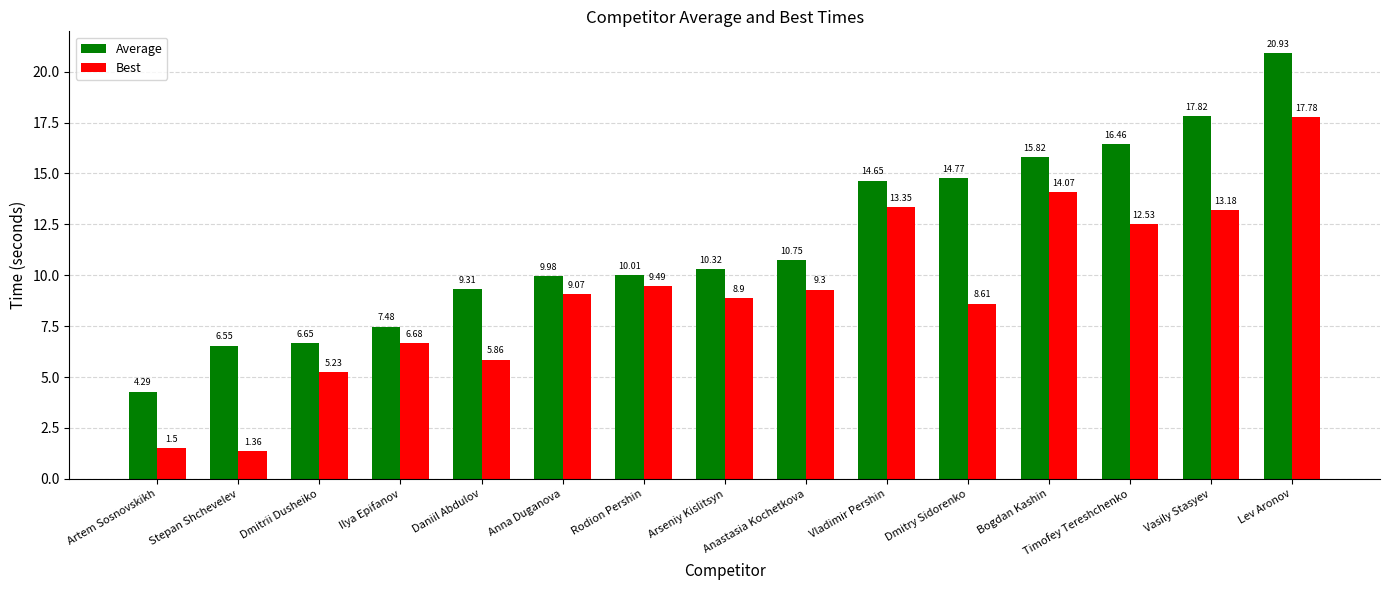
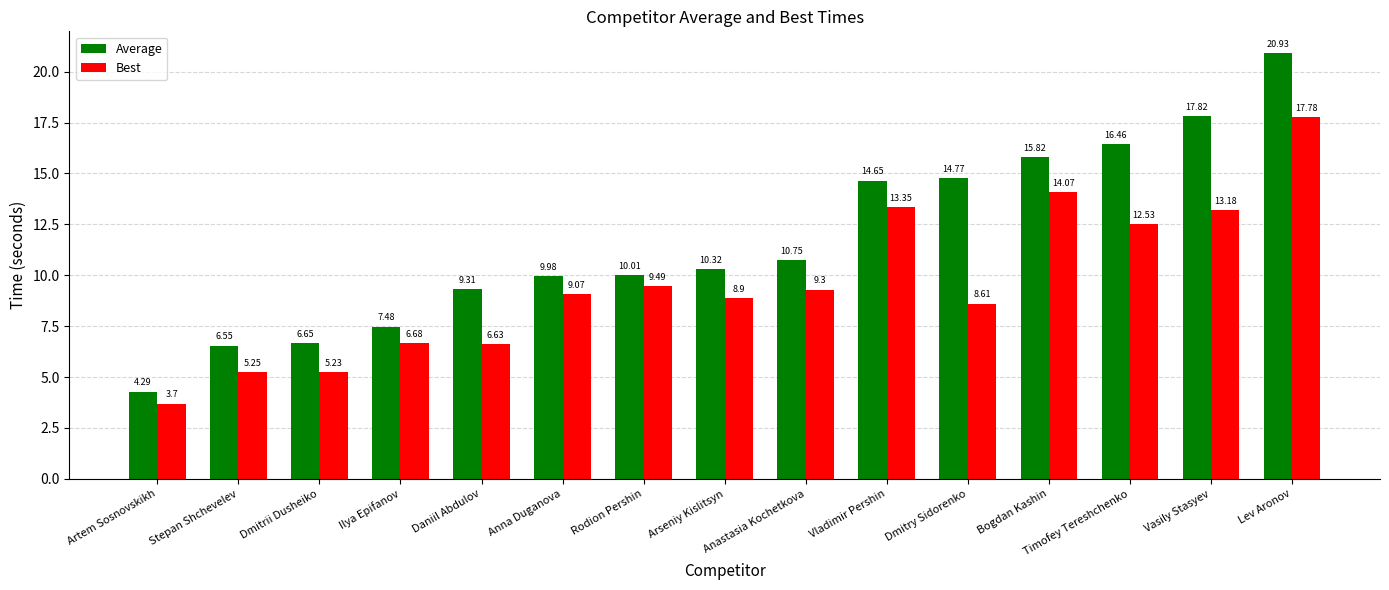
Best, Artem Sosnovskikh: 1.5 -> 3.7
Best, Stepan Shchevelev: 1.36 -> 5.25
Best, Daniil Abdulov: 5.86 -> 6.63
